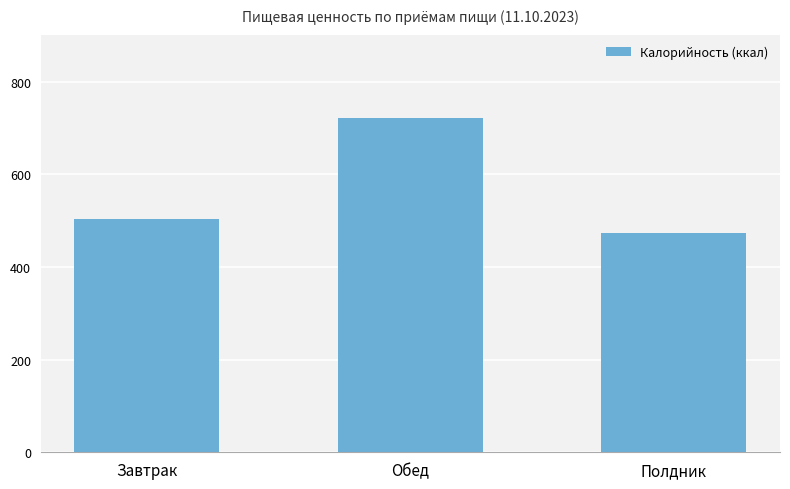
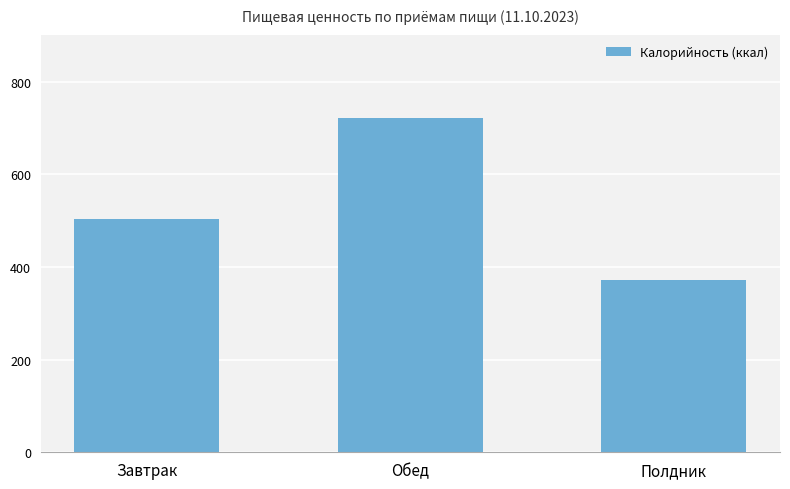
Полдник: 470 -> 370
